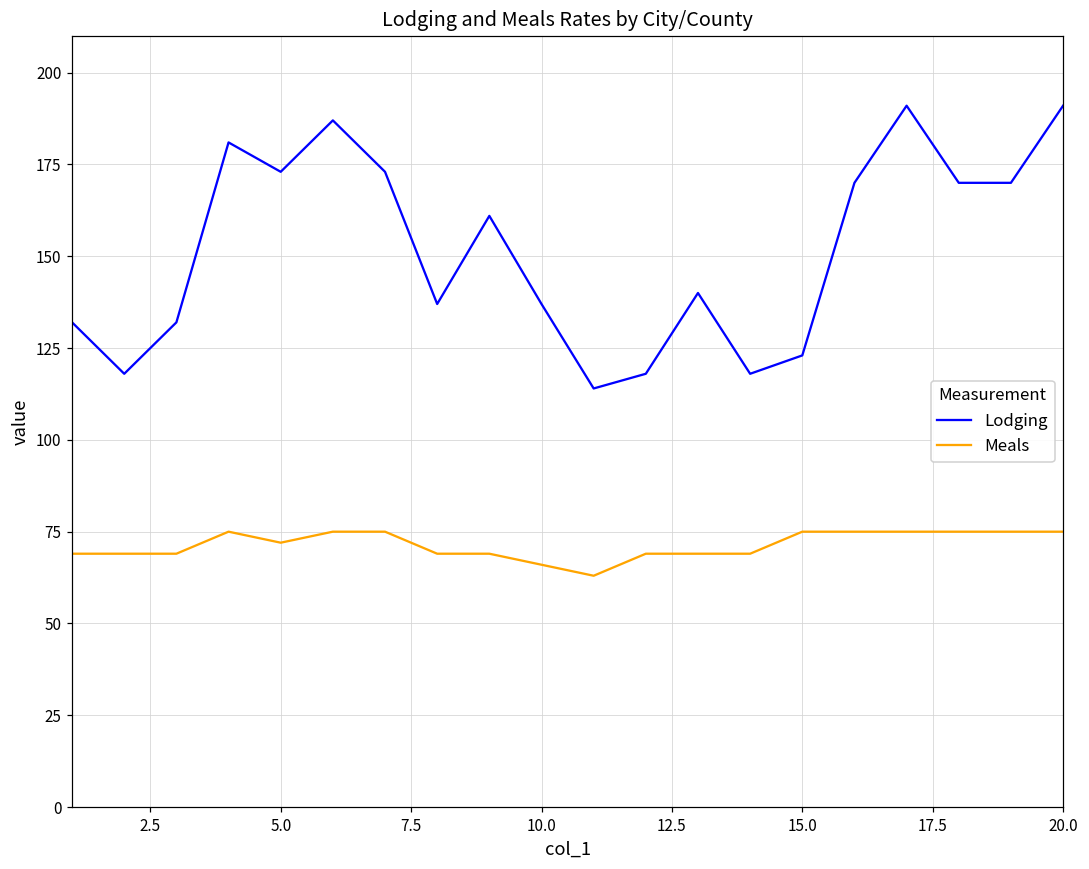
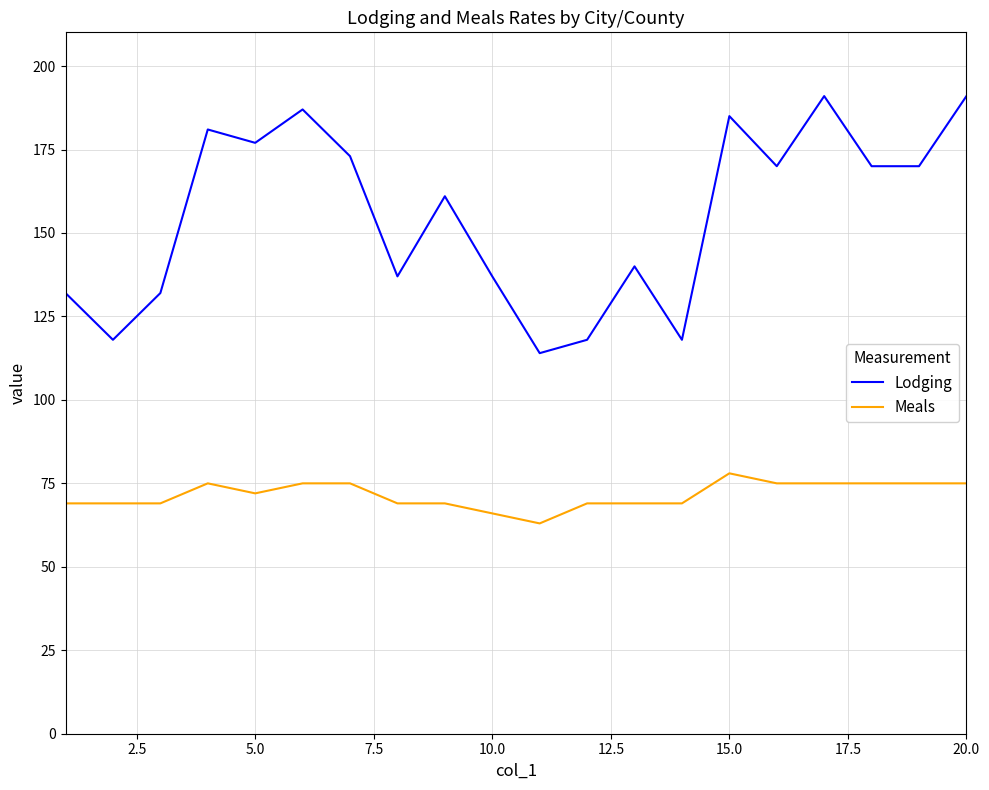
Lodging, 5.0: 173 -> 177
Lodging, 15.0: 123 -> 185
Meals, 15.0: 75 -> 78
